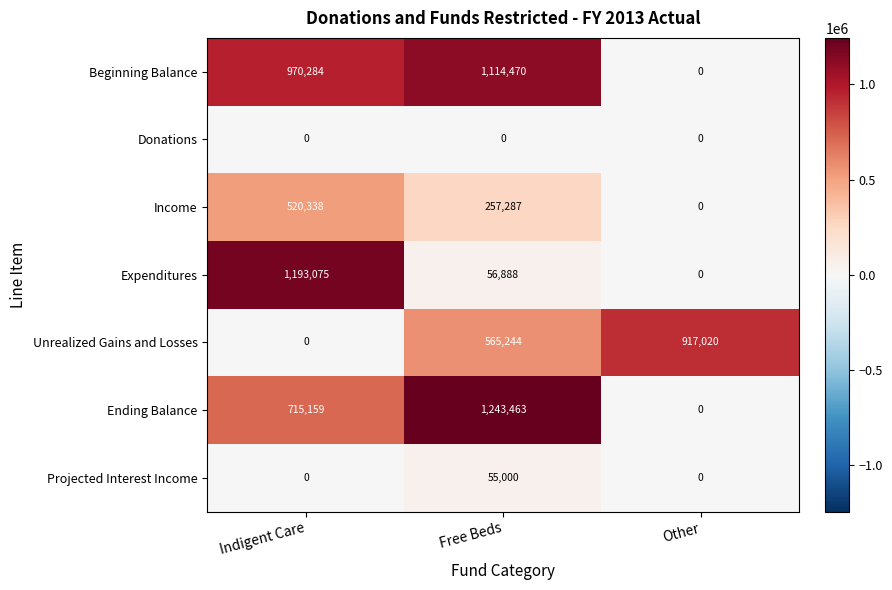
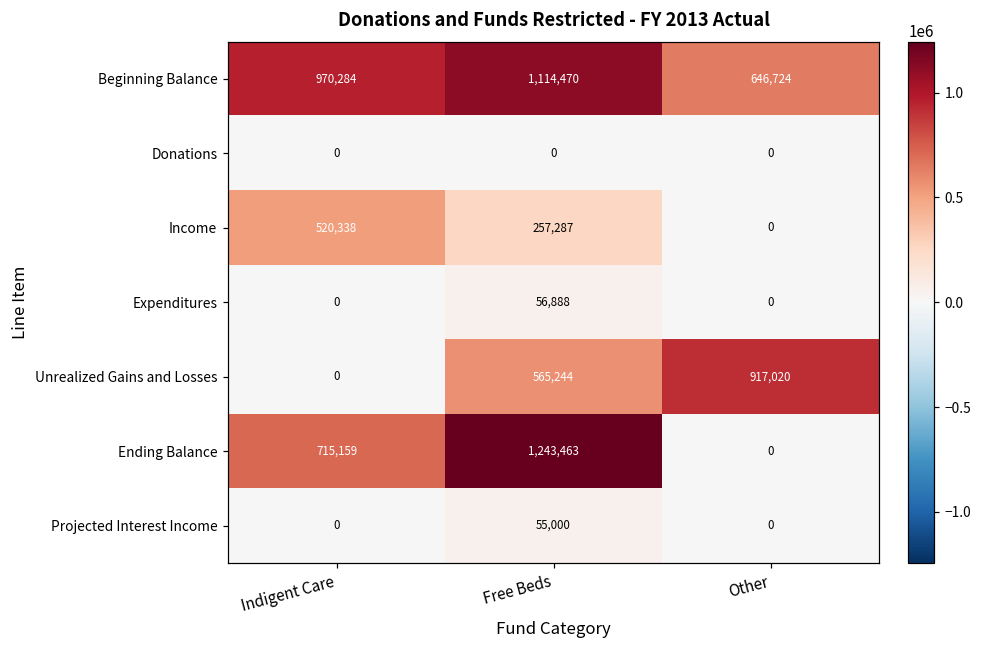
Beginning Balance, Other: 0 -> 646,724
Expenditures, Indigent Care: 1,193,075 -> 0
